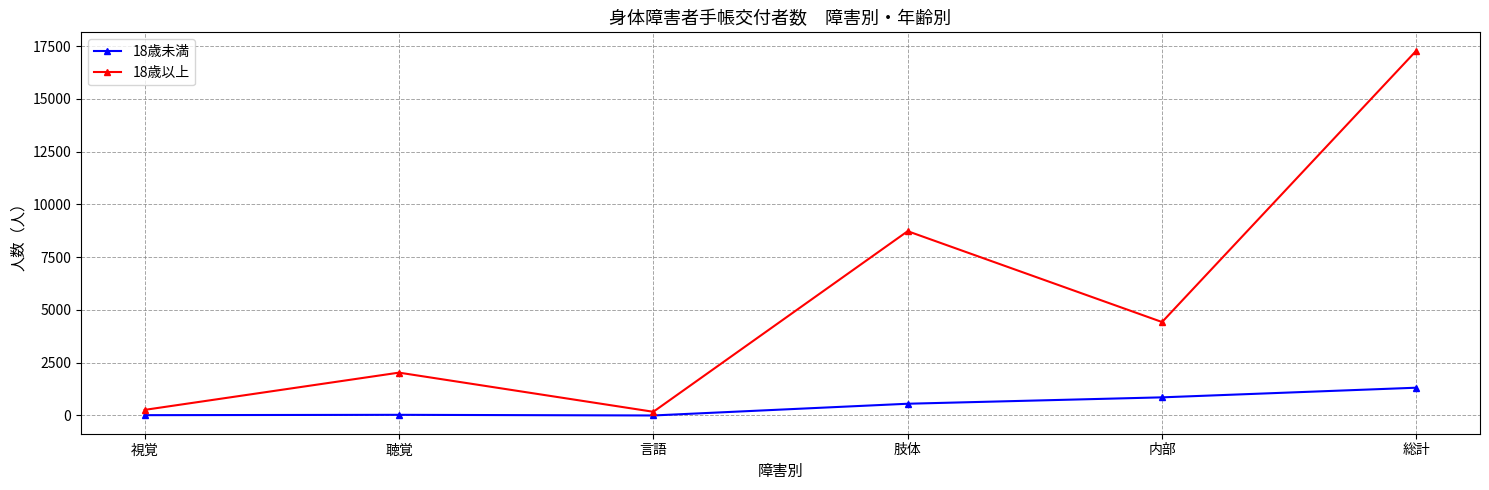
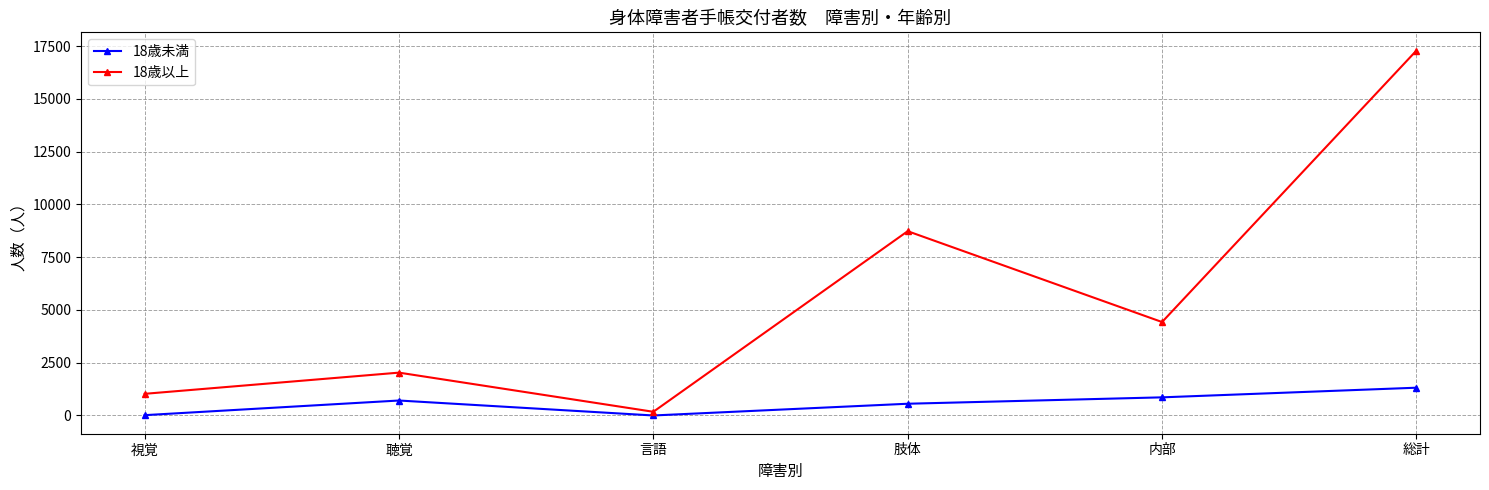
18歳以上, 視覚: 300 -> 1000
18歳未満, 聴覚: 0 -> 700
